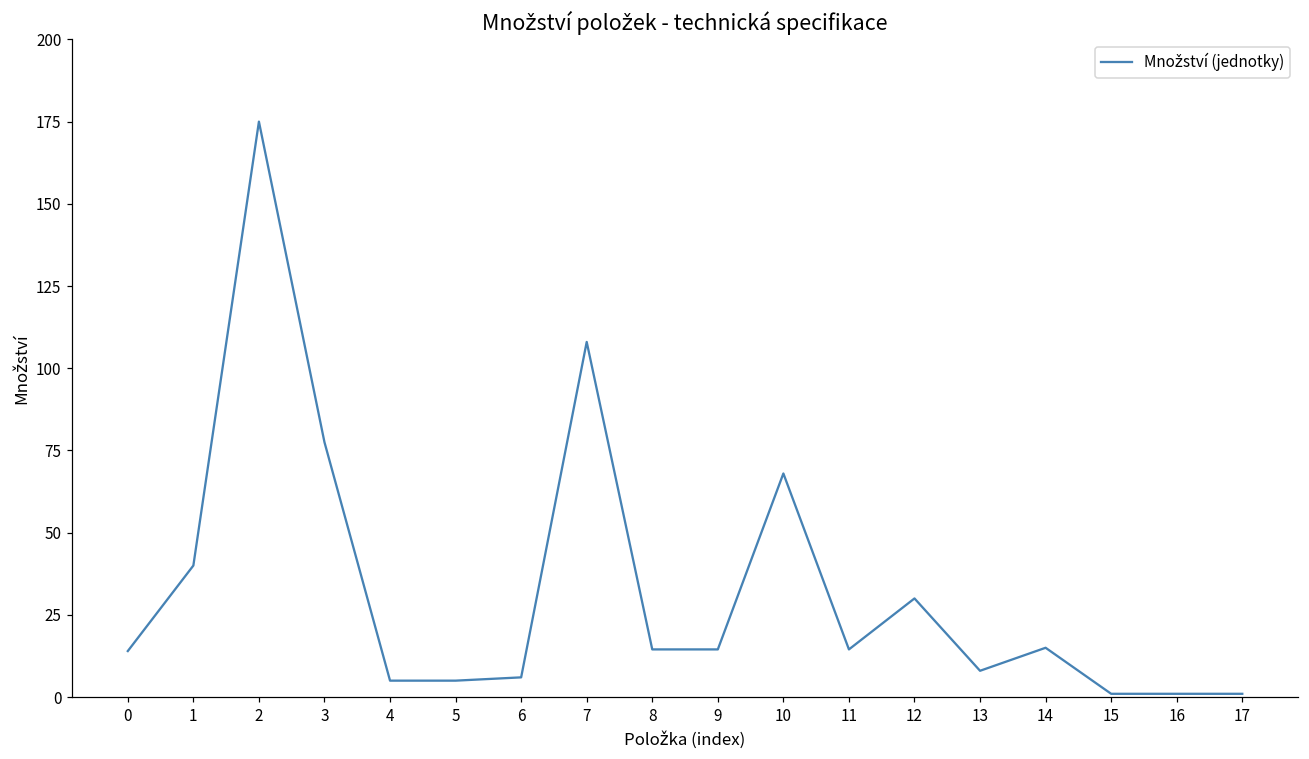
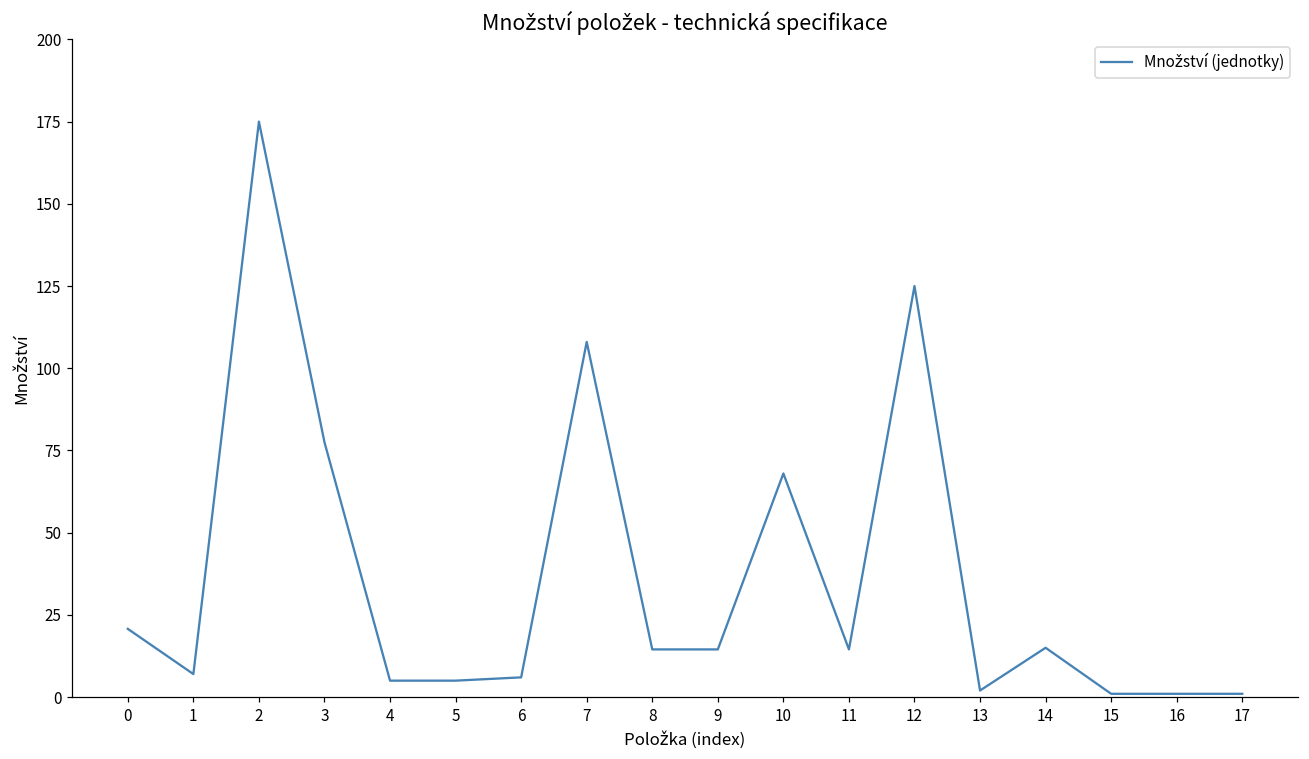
0: 14 -> 21
1: 40 -> 7
12: 30 -> 125
13: 8 -> 2
